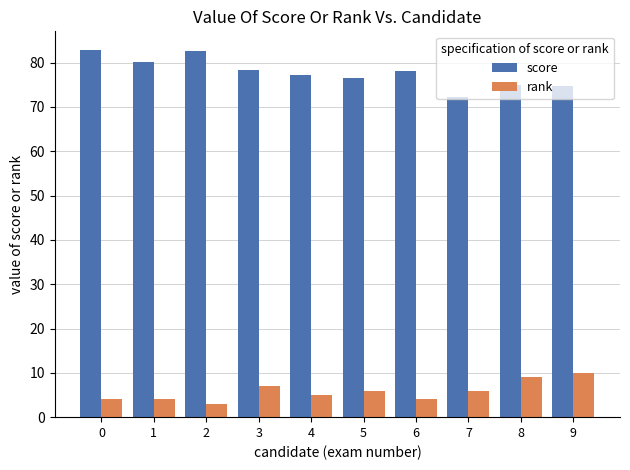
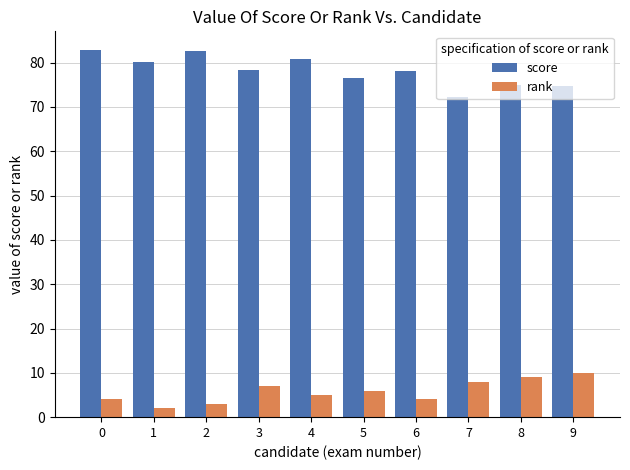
rank, 1: 4 -> 2
score, 4: 77 -> 81
rank, 7: 6 -> 8
